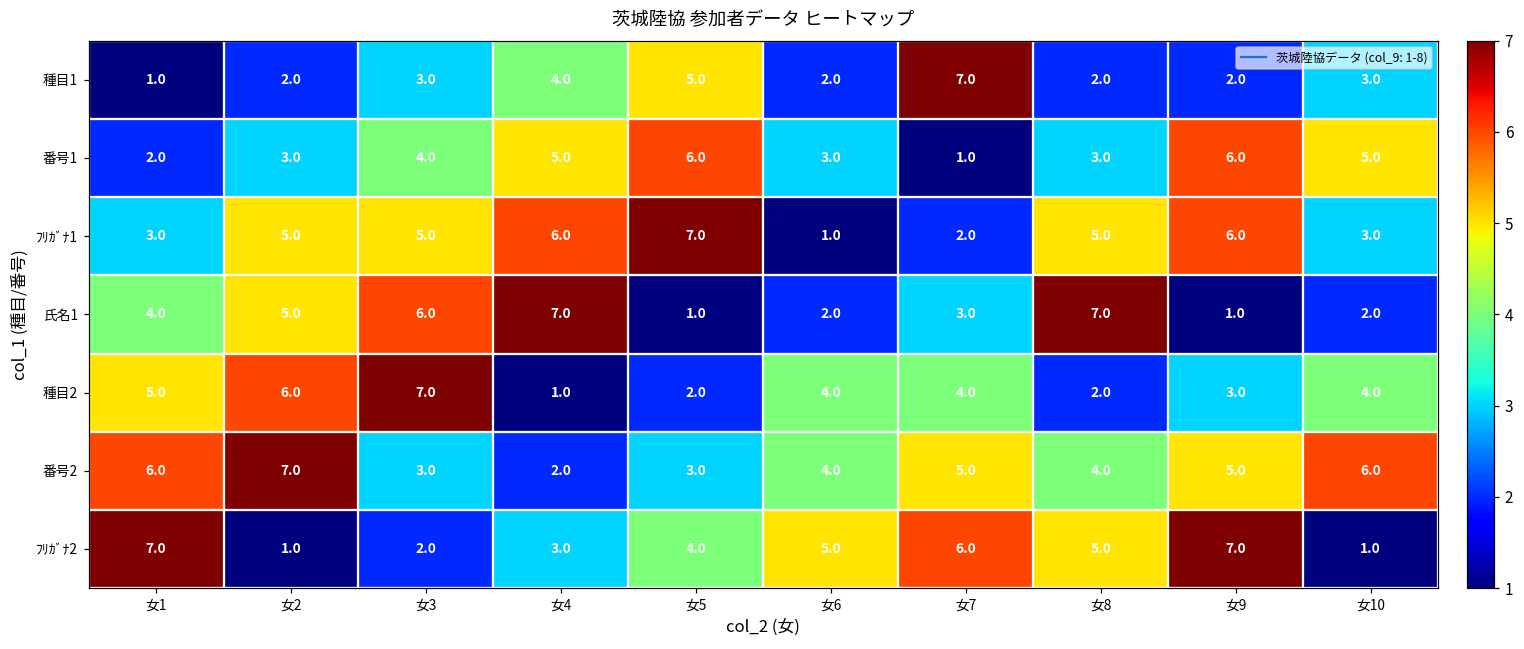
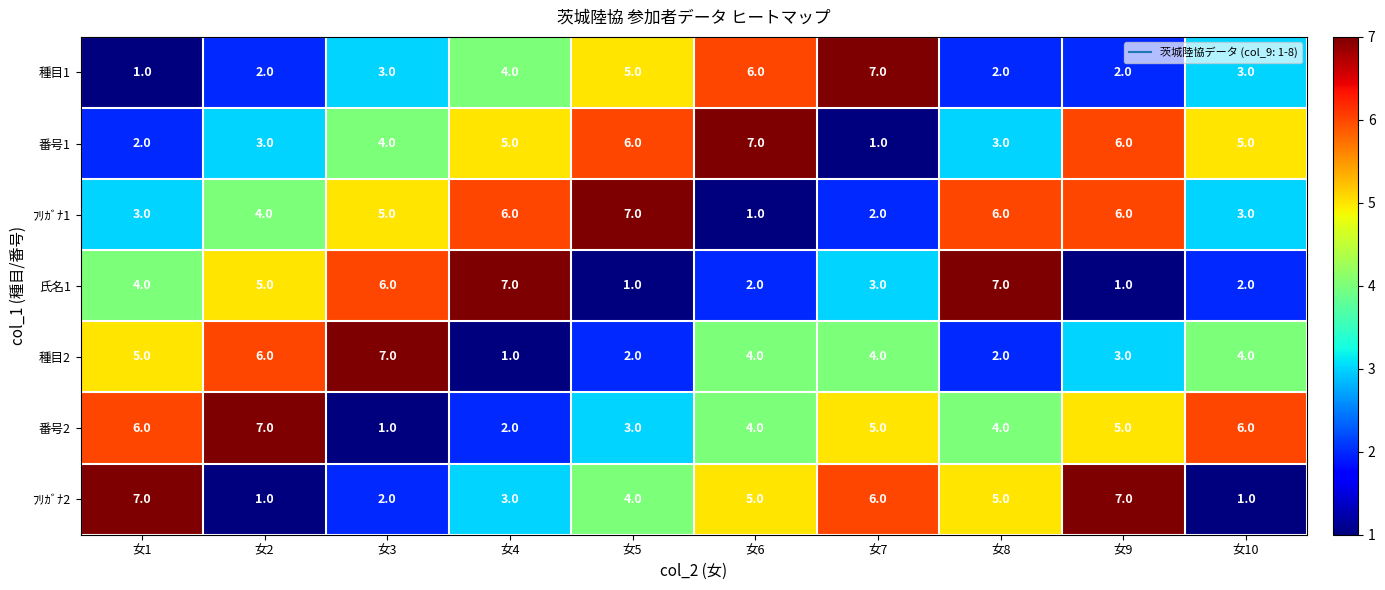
種目1, 女6: 2.0 -> 6.0
番号1, 女6: 3.0 -> 7.0
ﾌﾘｶﾞﾅ1, 女2: 5.0 -> 4.0
ﾌﾘｶﾞﾅ1, 女8: 5.0 -> 6.0
番号2, 女3: 3.0 -> 1.0
